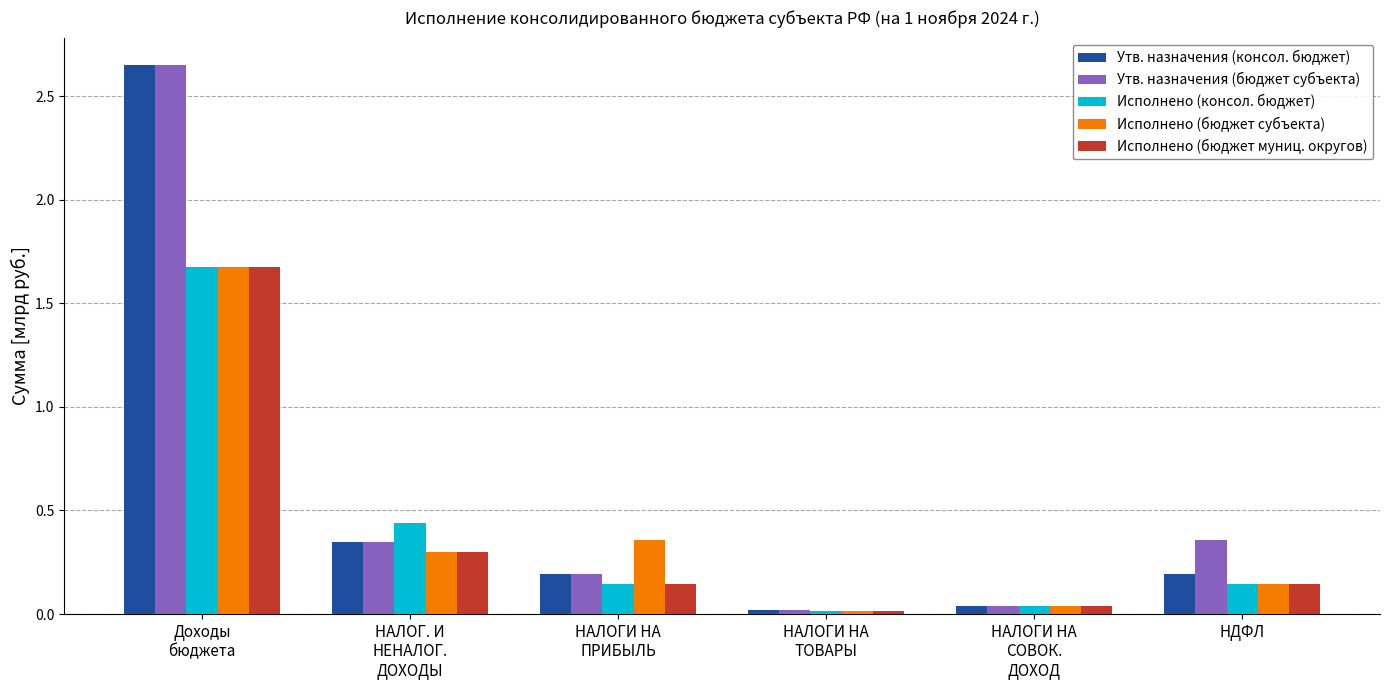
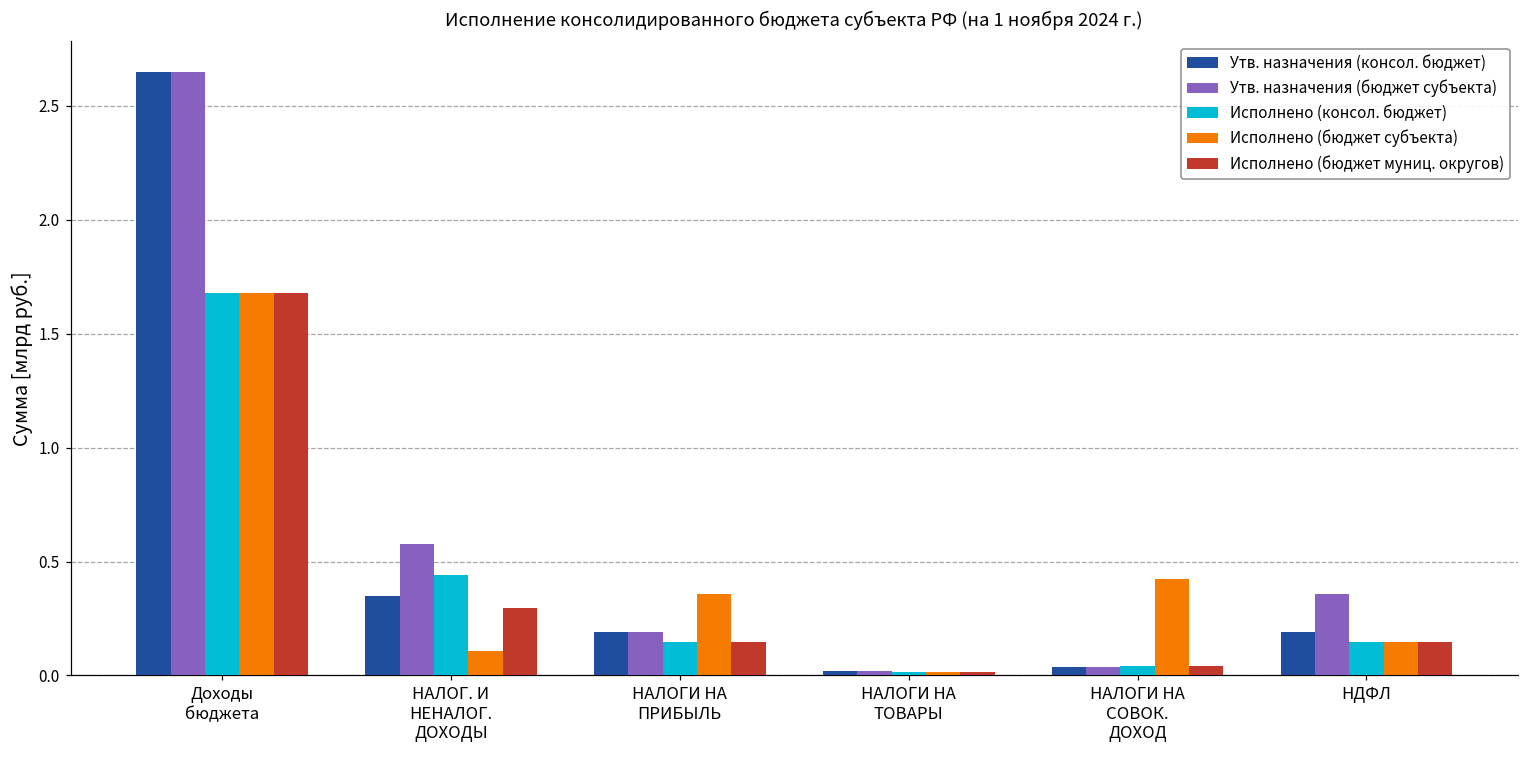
Утв. назначения (бюджет субъекта), НАЛОГ. И НЕНАЛОГ. ДОХОДЫ: 0.35 -> 0.58
Исполнено (бюджет субъекта), НАЛОГ. И НЕНАЛОГ. ДОХОДЫ: 0.30 -> 0.11
Исполнено (бюджет субъекта), НАЛОГИ НА СОВОК. ДОХОД: 0.04 -> 0.42
